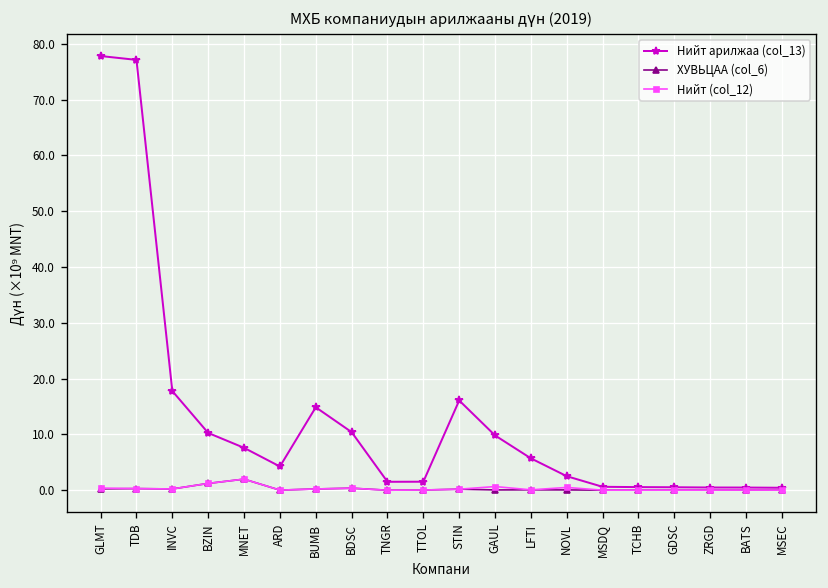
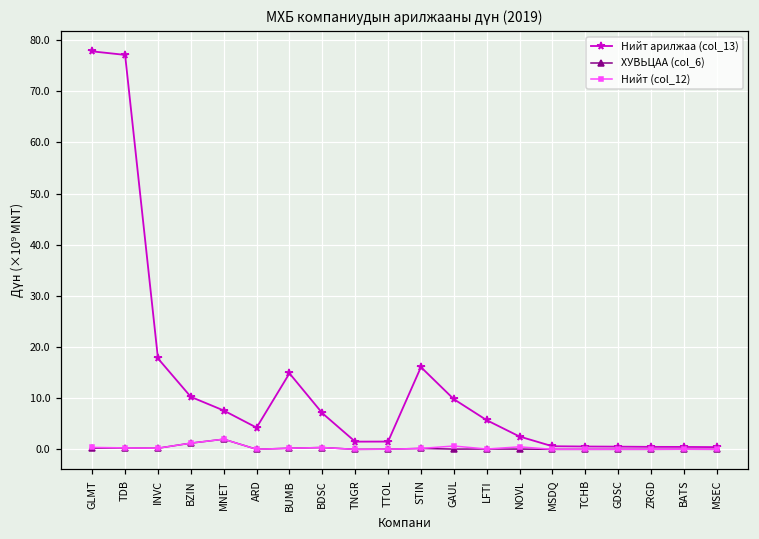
Нийт арилжаа (col_13), BDSC: 10 -> 7
